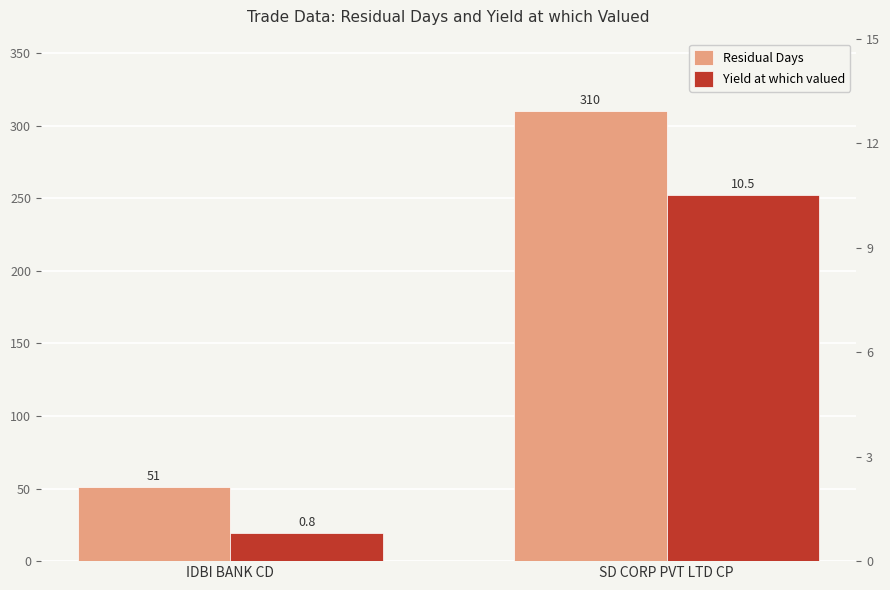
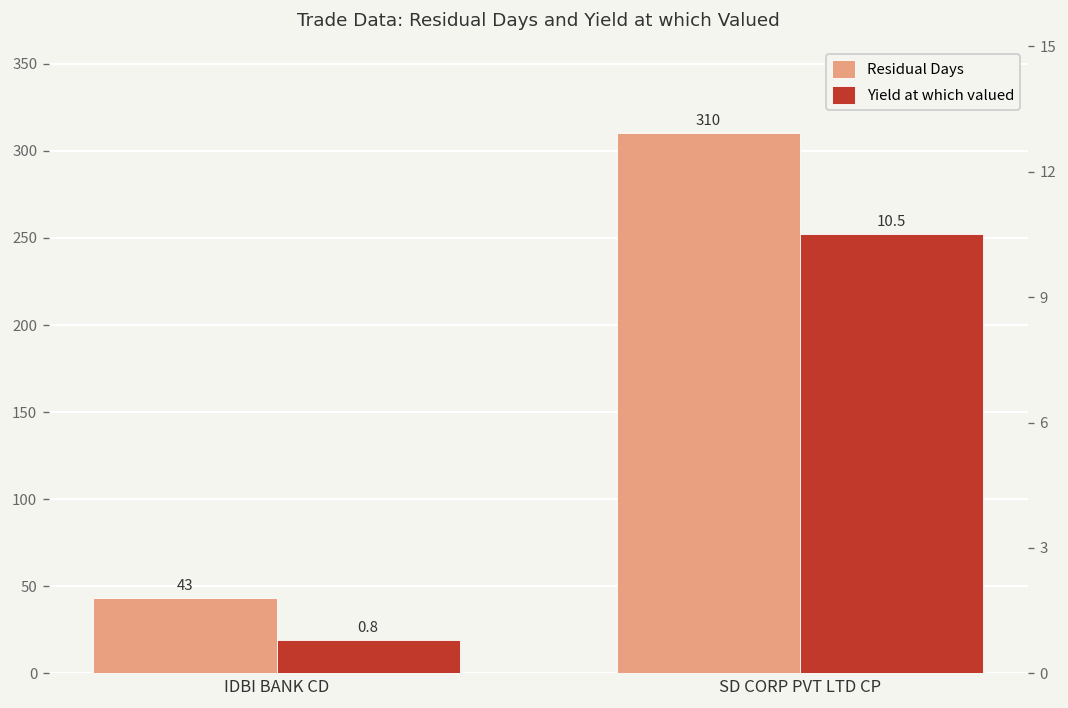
Residual Days, IDBI BANK CD: 51 -> 43
